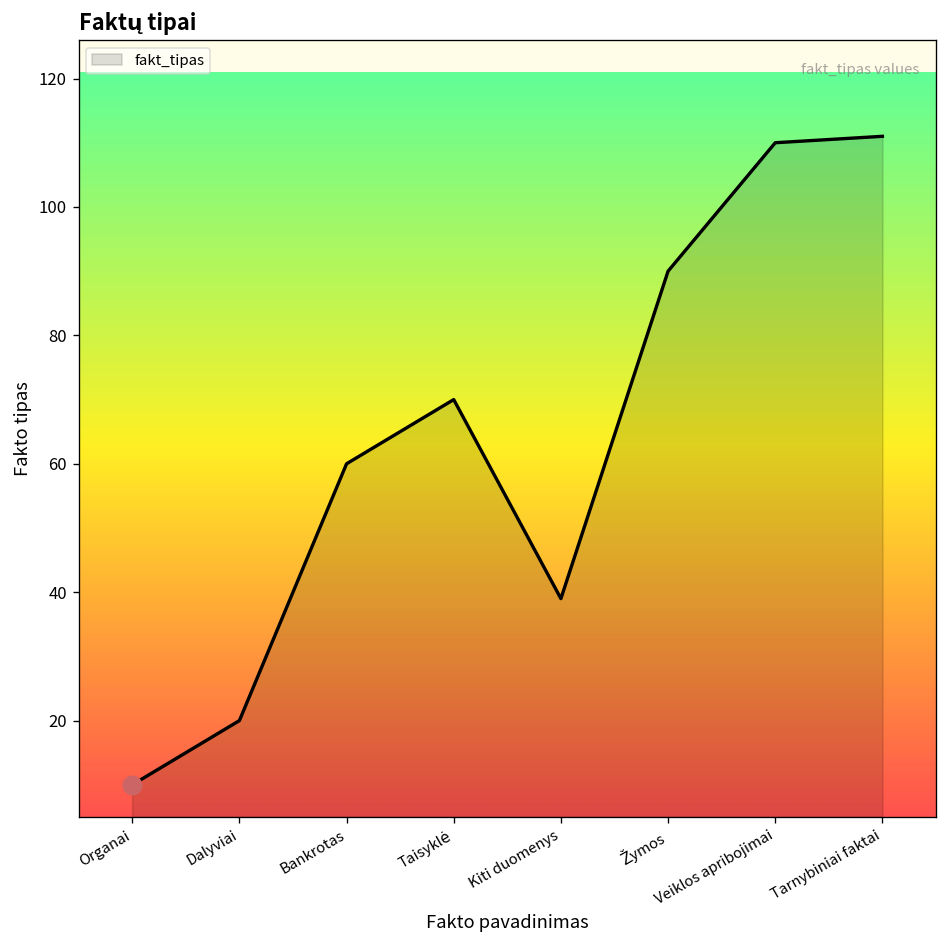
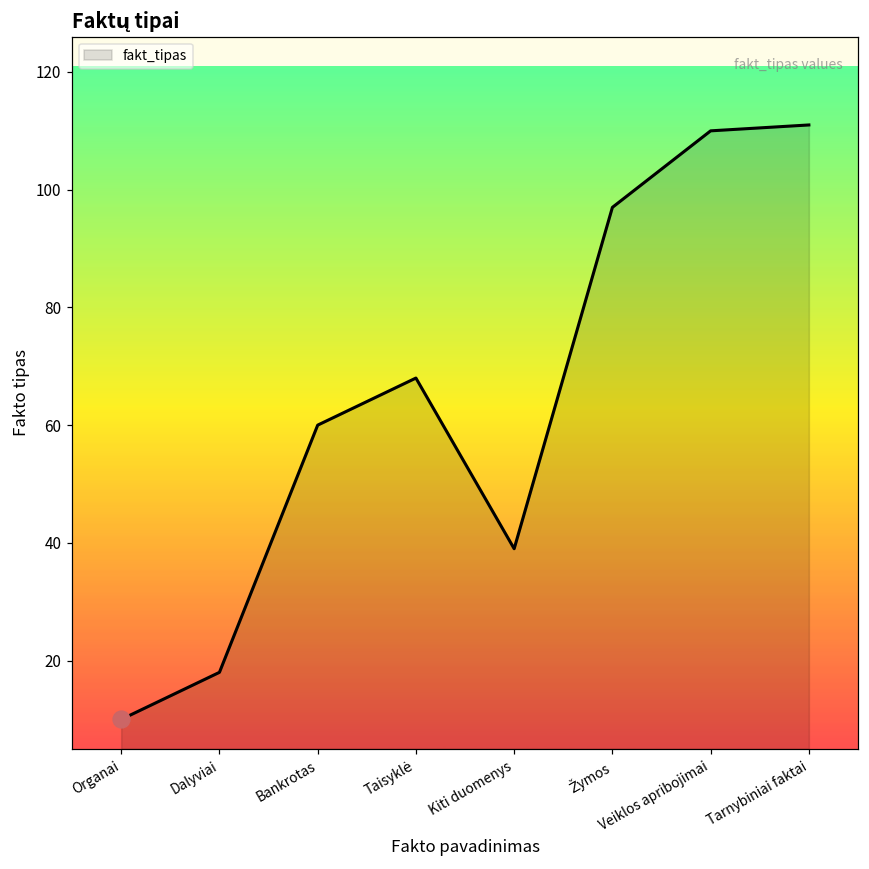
fakt_tipas, Dalyviai: 20 -> 18
fakt_tipas, Taisyklė: 70 -> 68
fakt_tipas, Žymos: 90 -> 97
